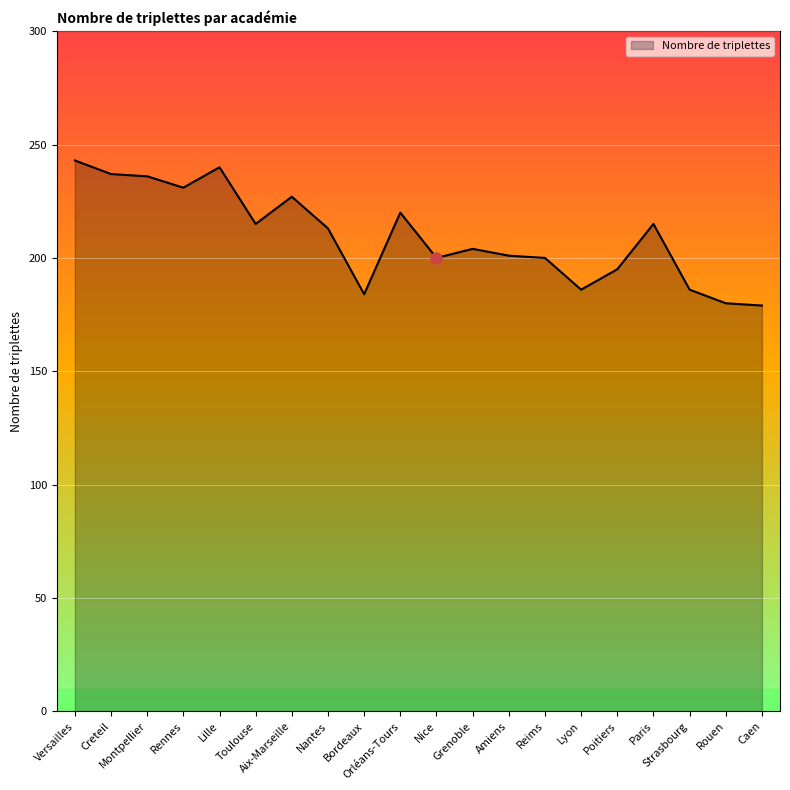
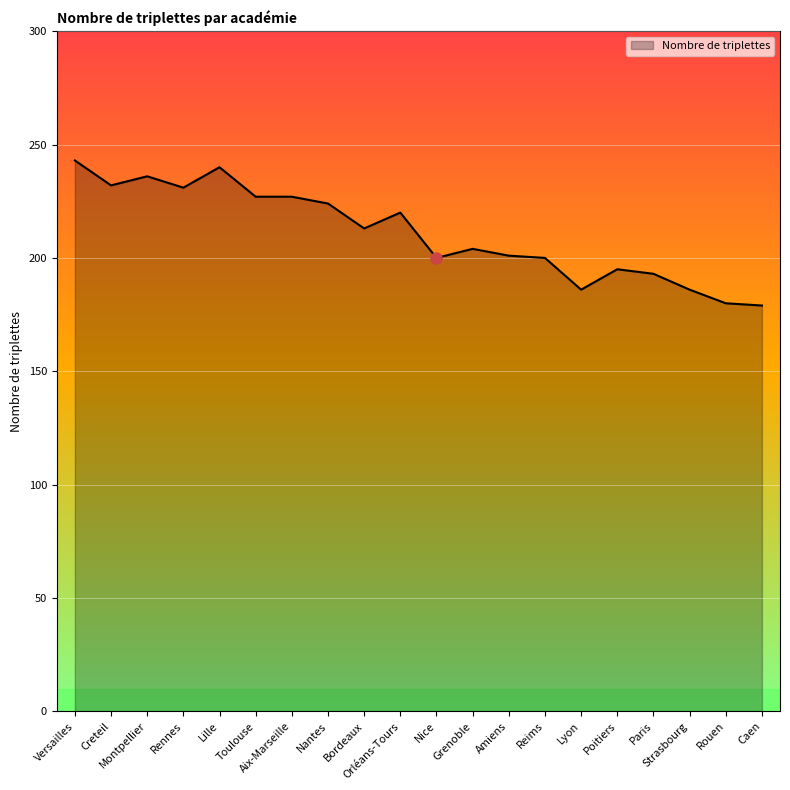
Nombre de triplettes, Creteil: 237 -> 232
Nombre de triplettes, Toulouse: 215 -> 227
Nombre de triplettes, Nantes: 213 -> 224
Nombre de triplettes, Bordeaux: 184 -> 213
Nombre de triplettes, Paris: 215 -> 193
